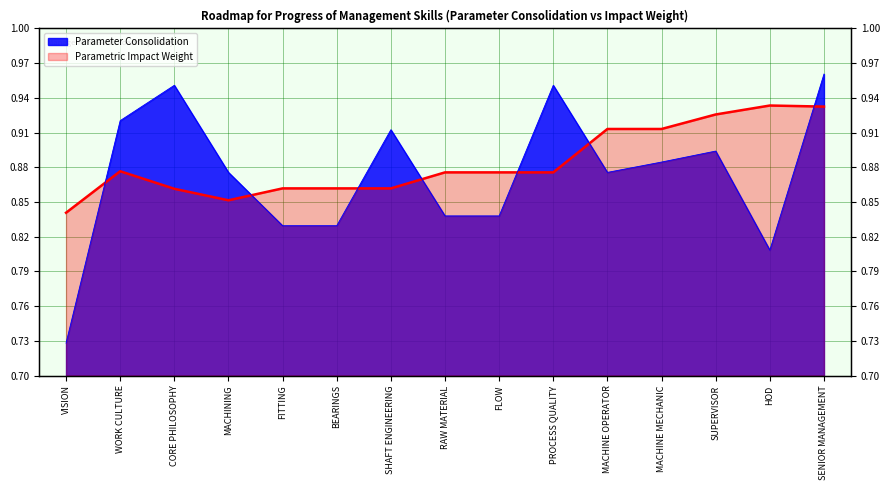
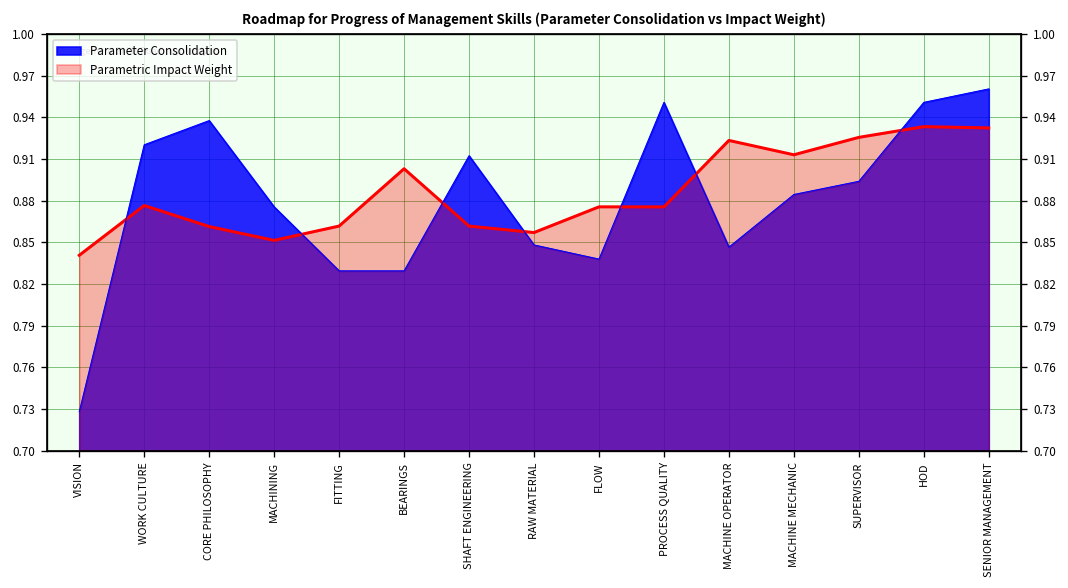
Parameter Consolidation, CORE PHILOSOPHY: 0.951 -> 0.938
Parametric Impact Weight, BEARINGS: 0.862 -> 0.903
Parametric Impact Weight, RAW MATERIAL: 0.876 -> 0.857
Parameter Consolidation, RAW MATERIAL: 0.838 -> 0.848
Parametric Impact Weight, MACHINE OPERATOR: 0.913 -> 0.923
Parameter Consolidation, MACHINE OPERATOR: 0.876 -> 0.847
Parameter Consolidation, HOD: 0.808 -> 0.951
